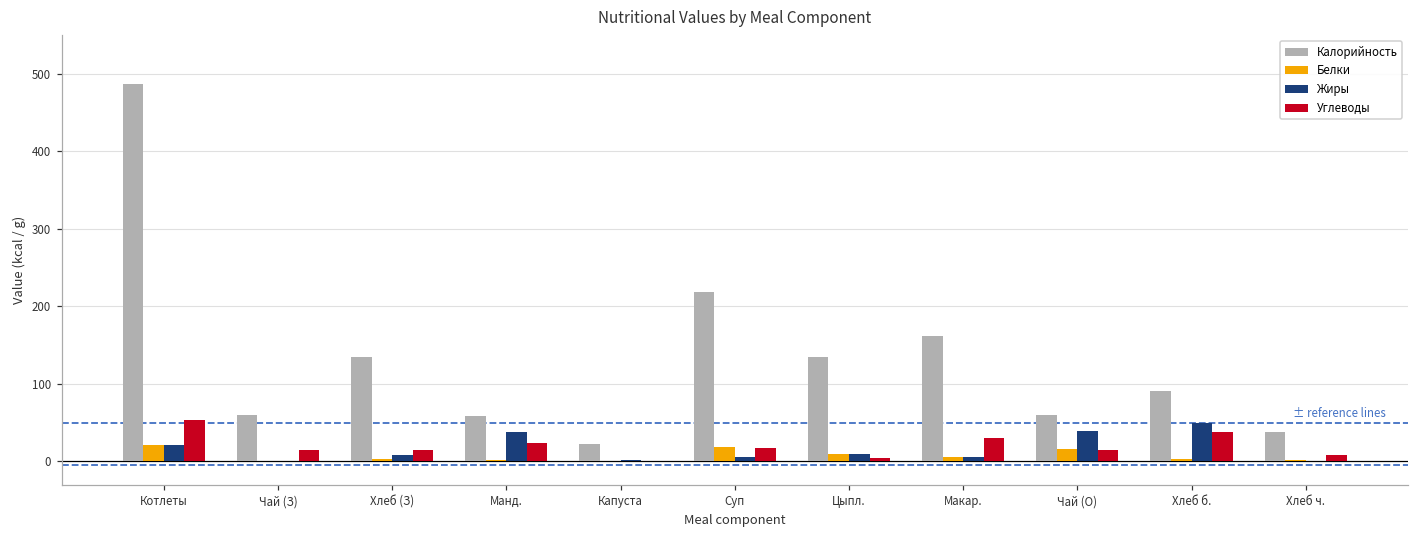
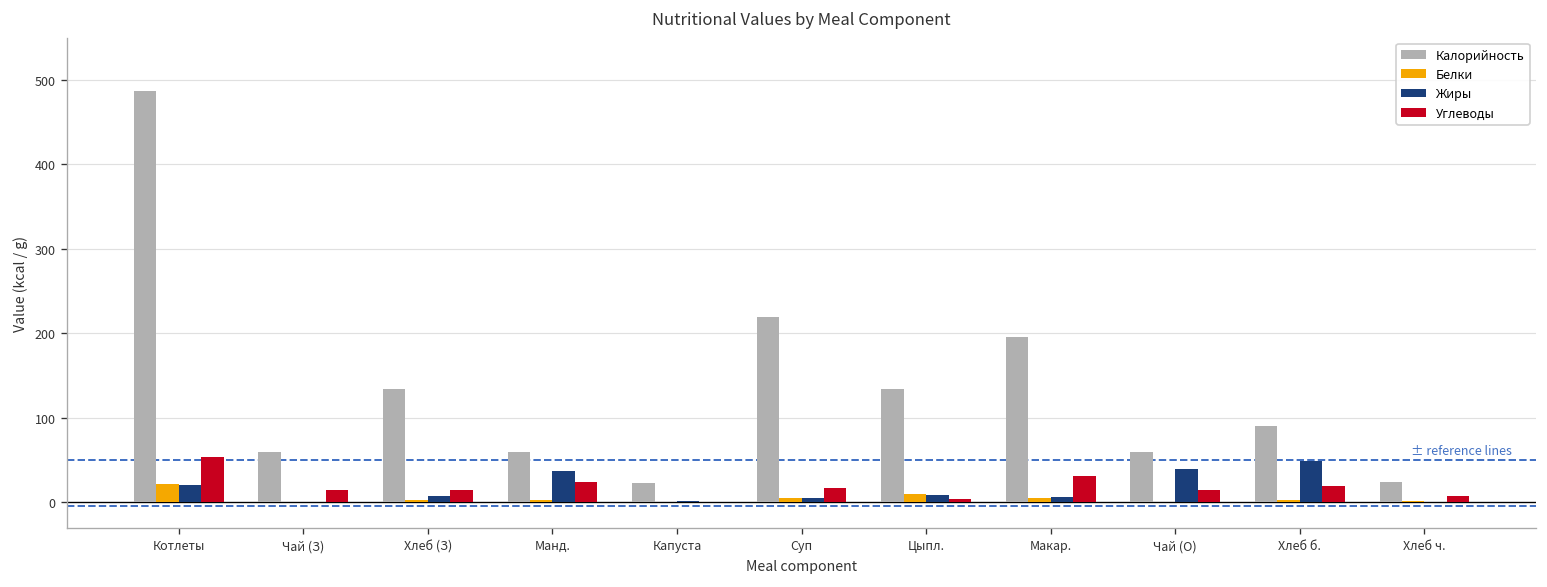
Белки, Суп: 20 -> 10
Калорийность, Макар.: 160 -> 200
Белки, Чай (О): 20 -> 0
Углеводы, Хлеб б.: 40 -> 20
Калорийность, Хлеб ч.: 40 -> 20
